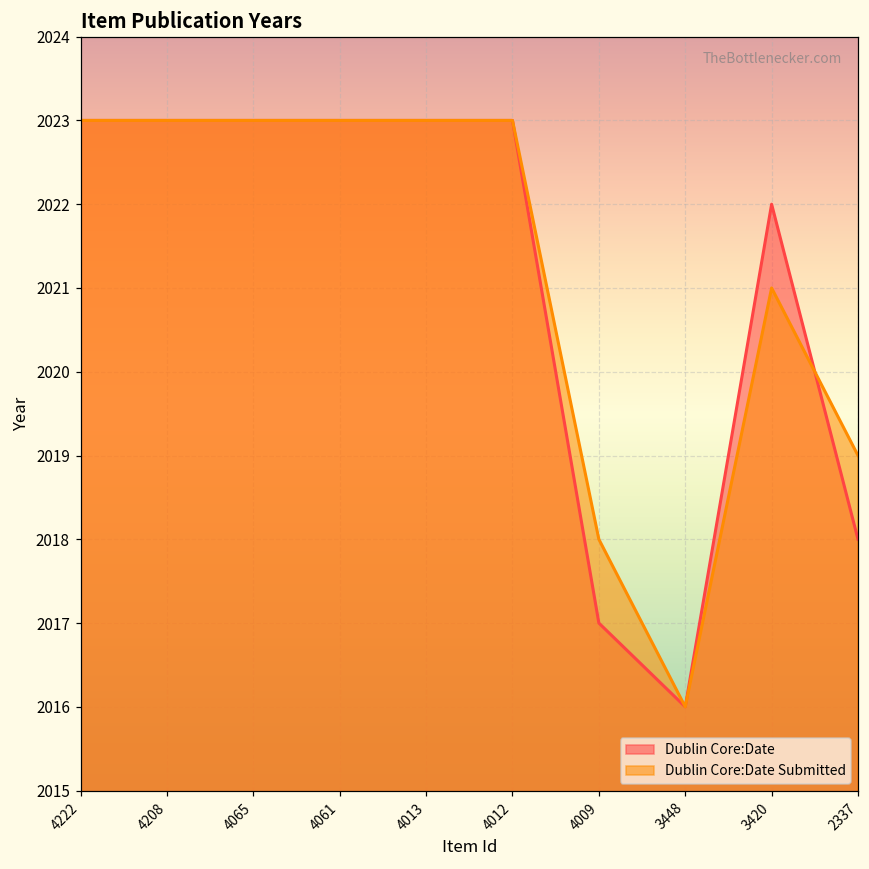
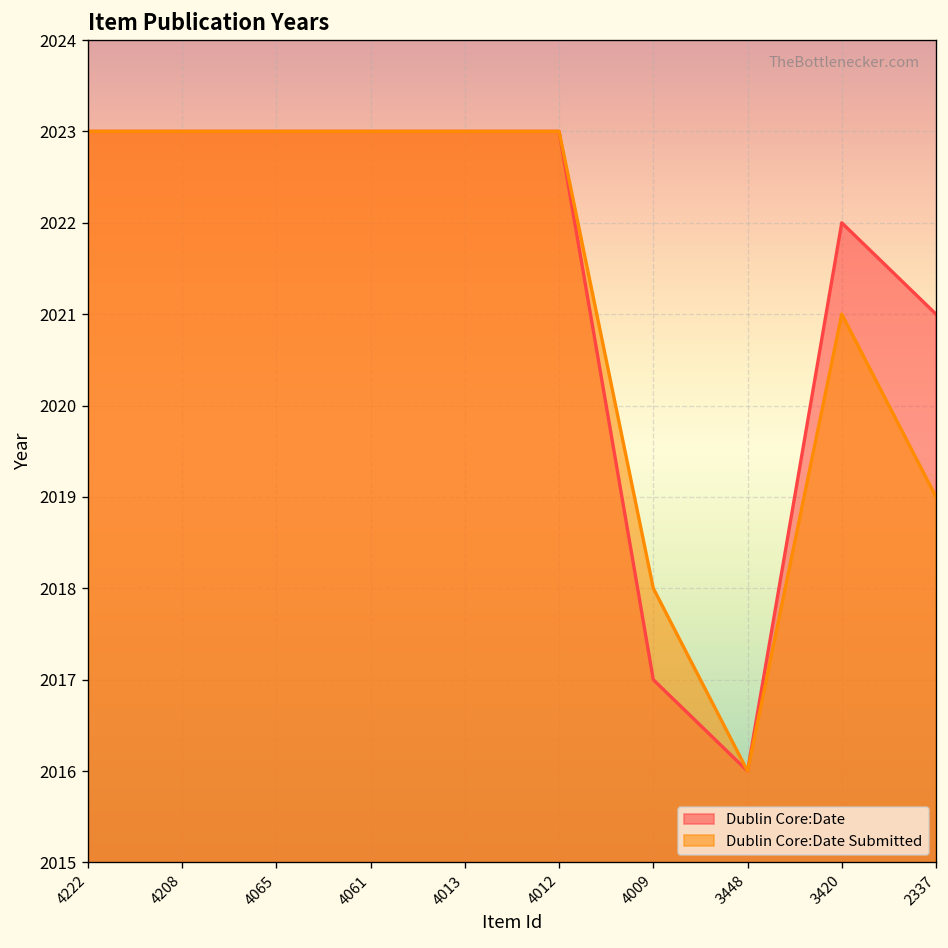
Dublin Core:Date, 2337: 2018 -> 2021
